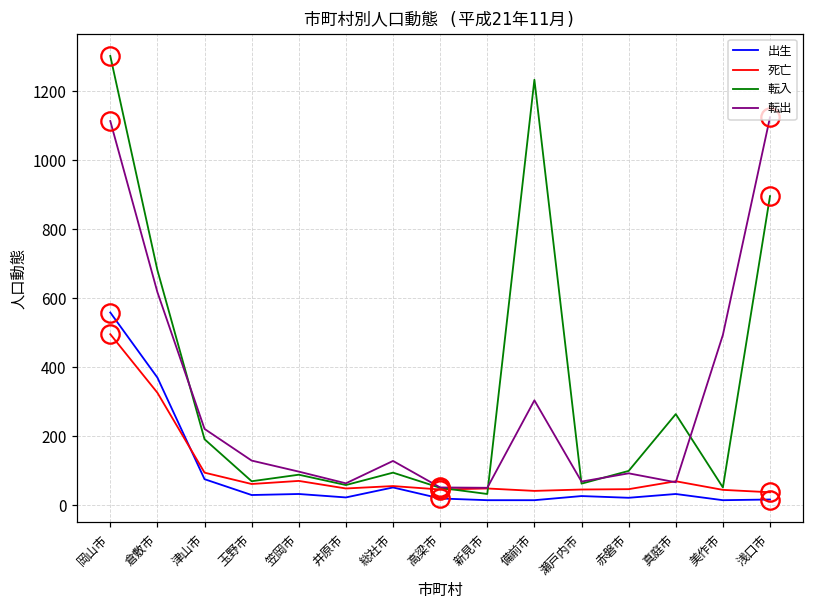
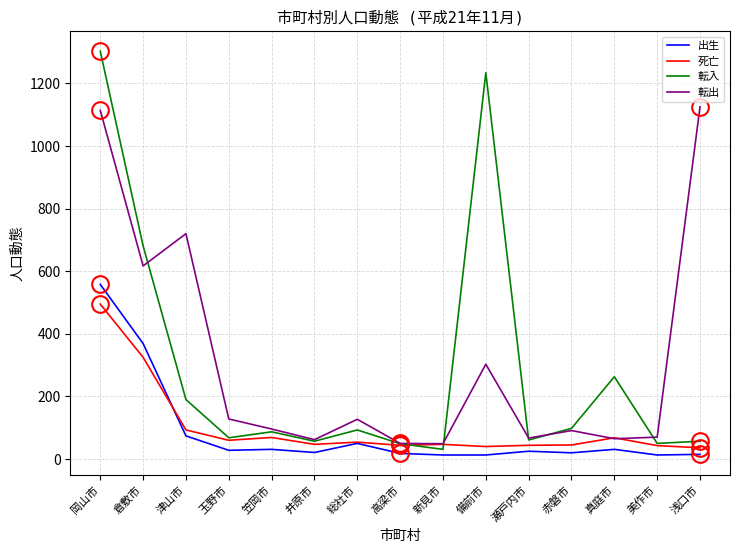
転出, 津山市: 220 -> 720
転出, 美作市: 490 -> 70
転入, 浅口市: 900 -> 60
